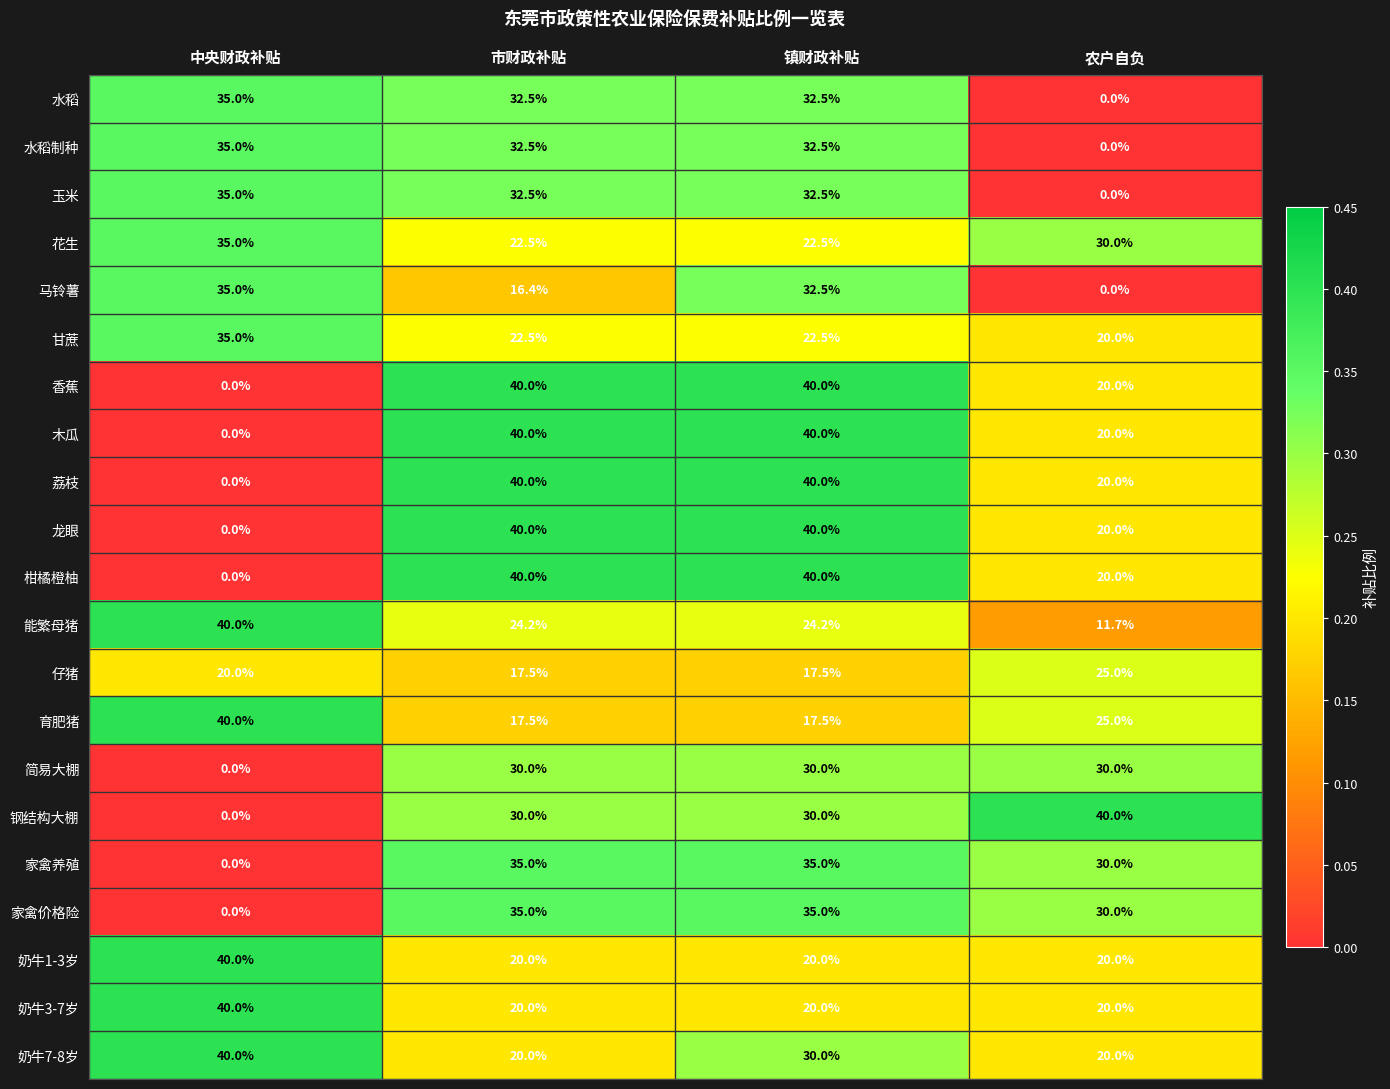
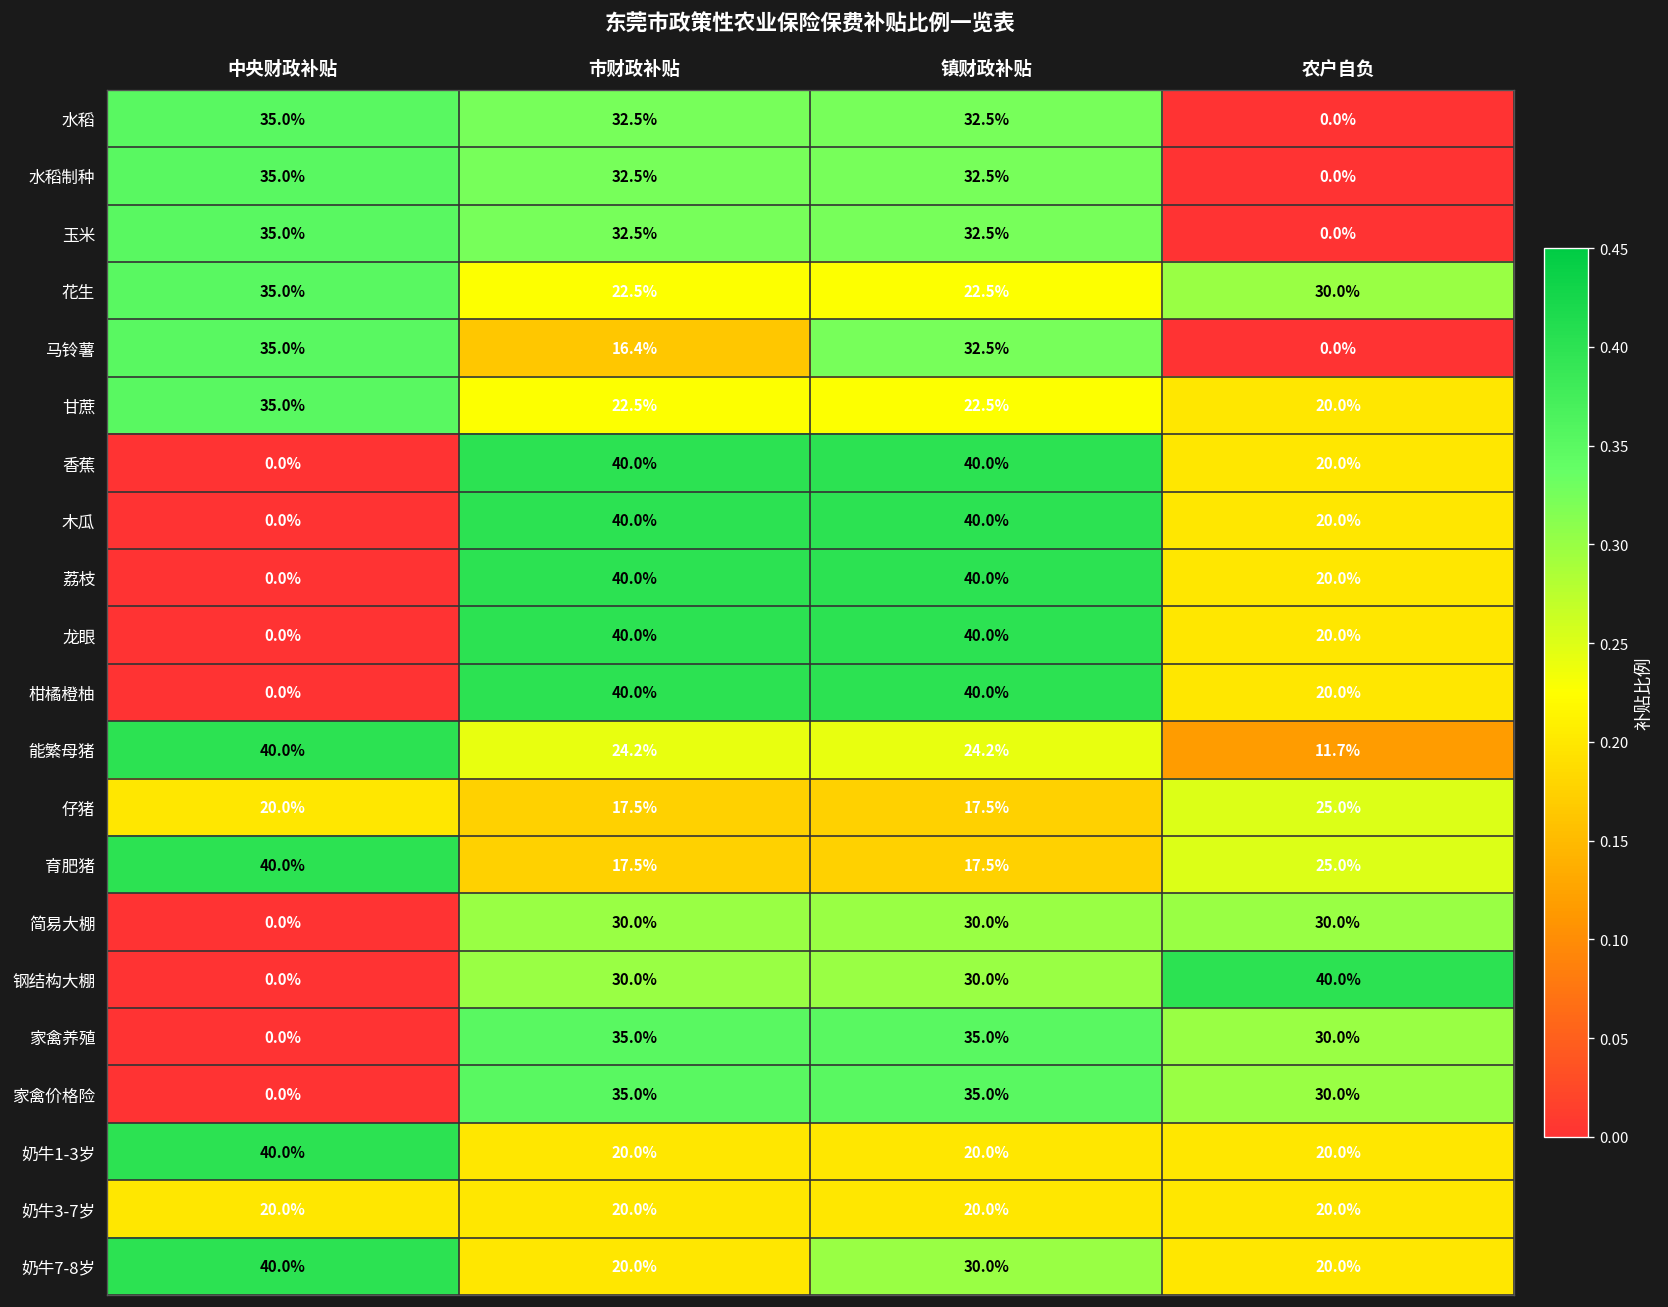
奶牛3-7岁, 中央财政补贴: 40.0% -> 20.0%
